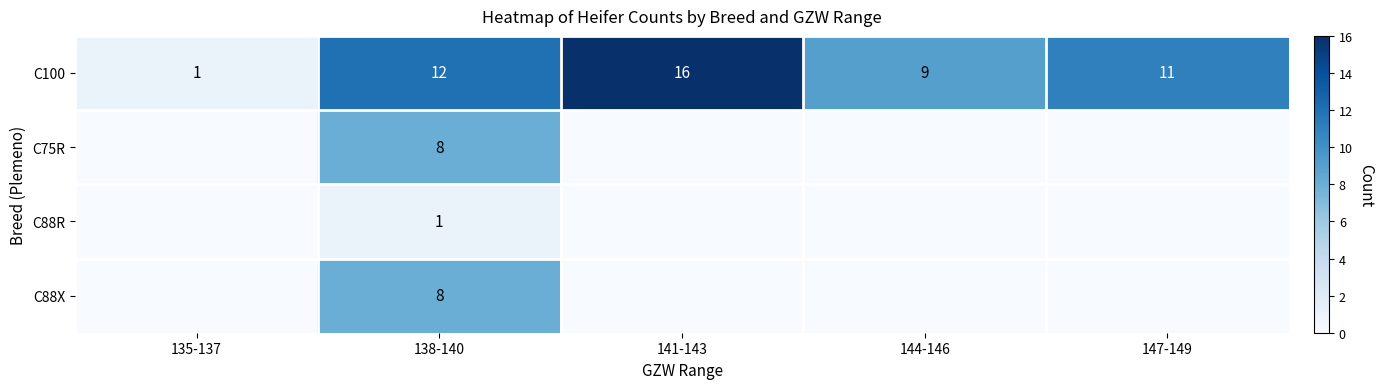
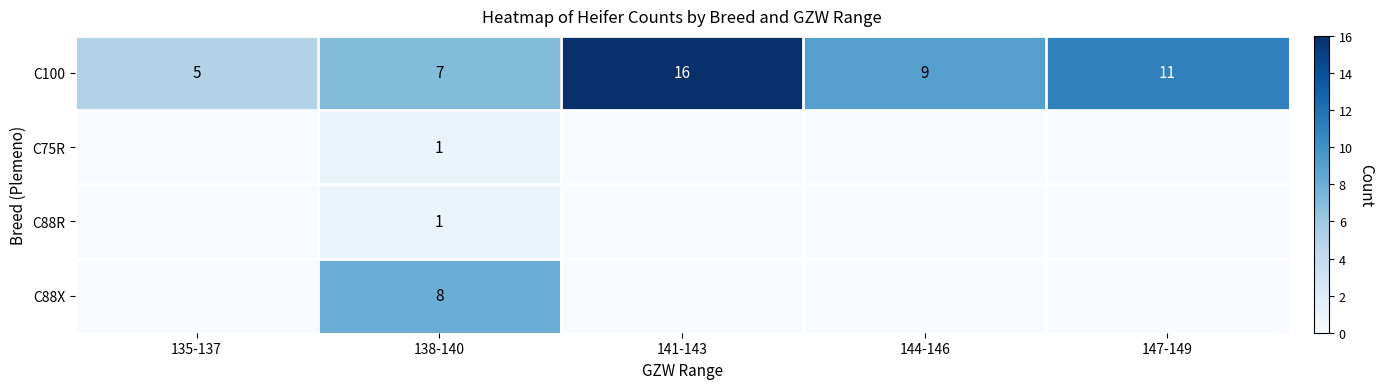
C100, 135-137: 1 -> 5
C100, 138-140: 12 -> 7
C75R, 138-140: 8 -> 1
